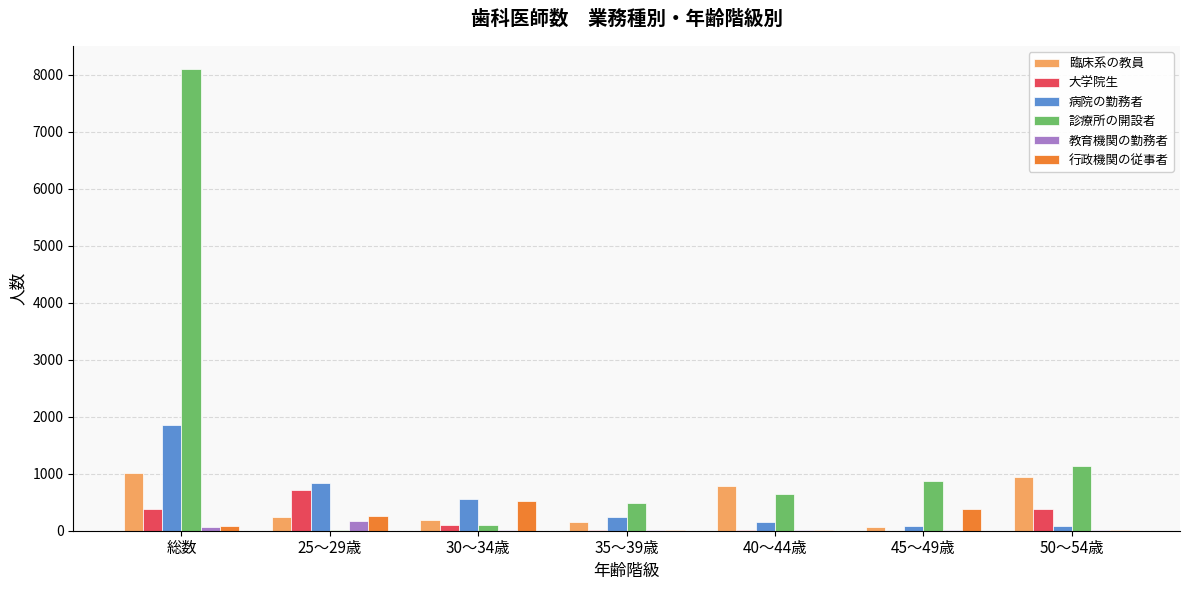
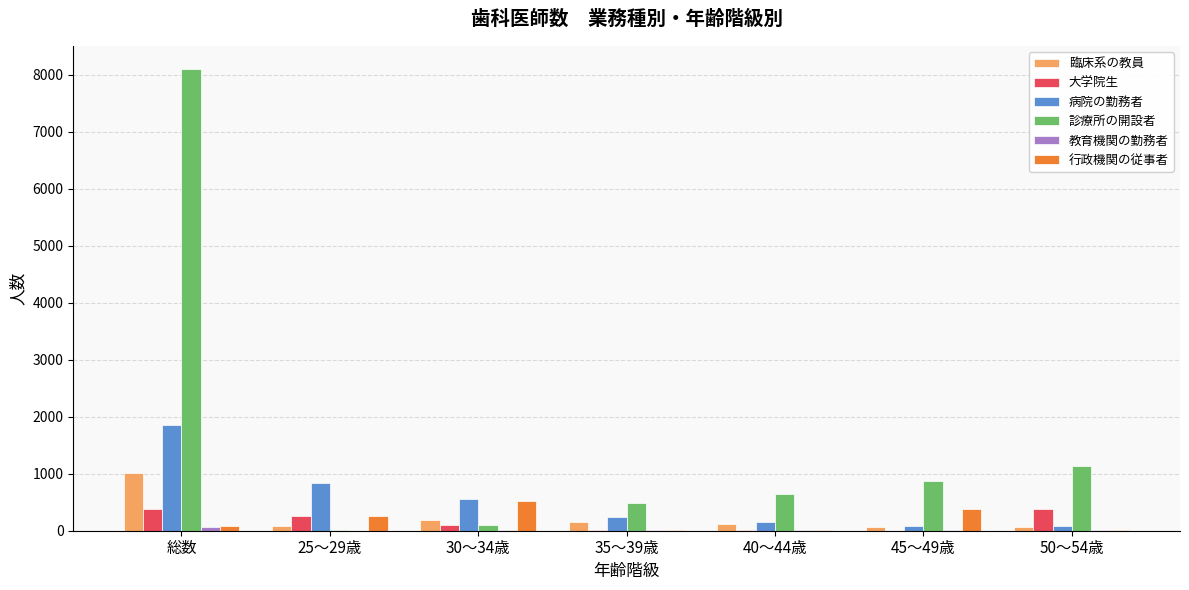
臨床系の教員, 25～29歳: 200 -> 100
大学院生, 25～29歳: 700 -> 300
教育機関の勤務者, 25～29歳: 200 -> 0
臨床系の教員, 40～44歳: 800 -> 100
臨床系の教員, 50～54歳: 900 -> 100
